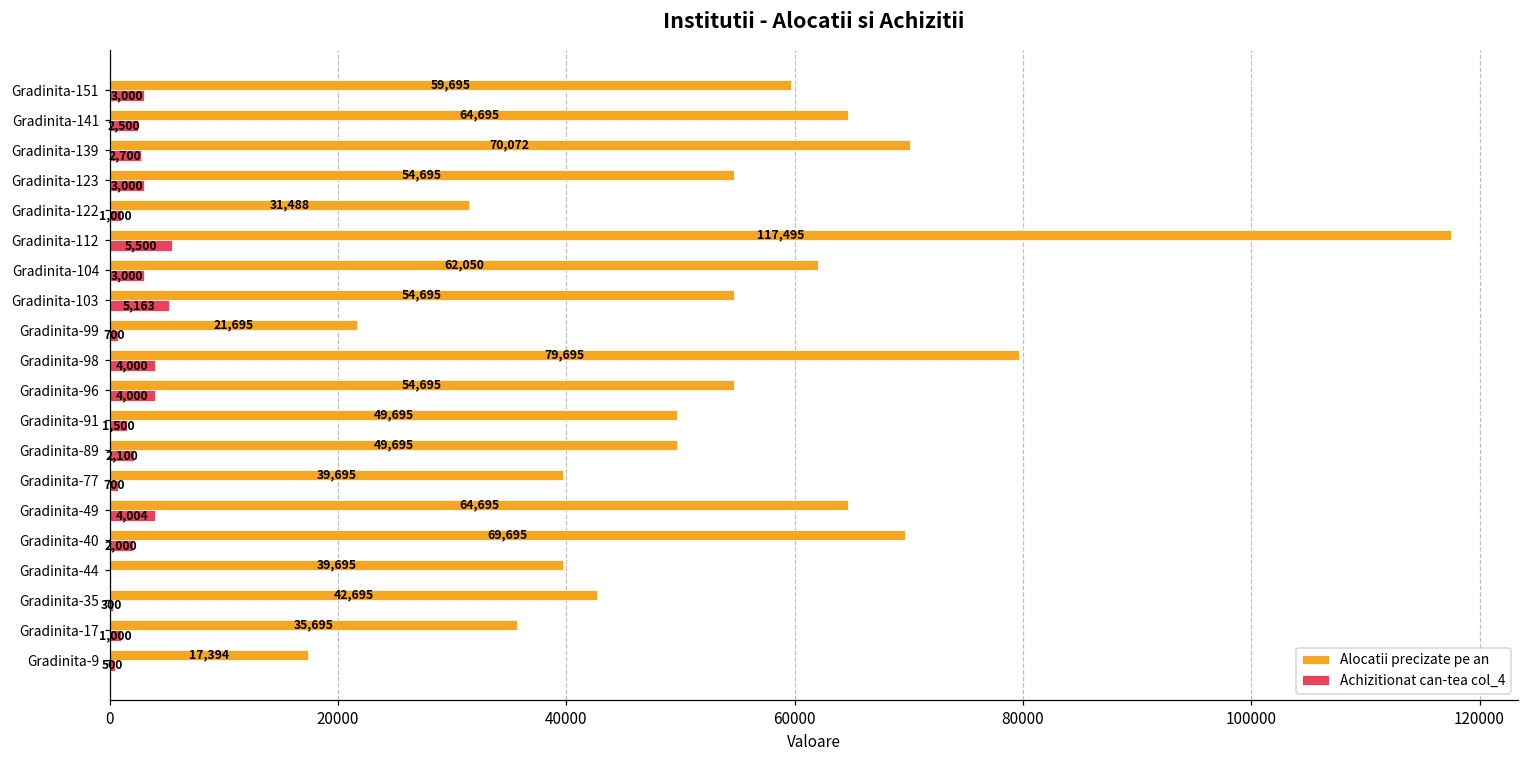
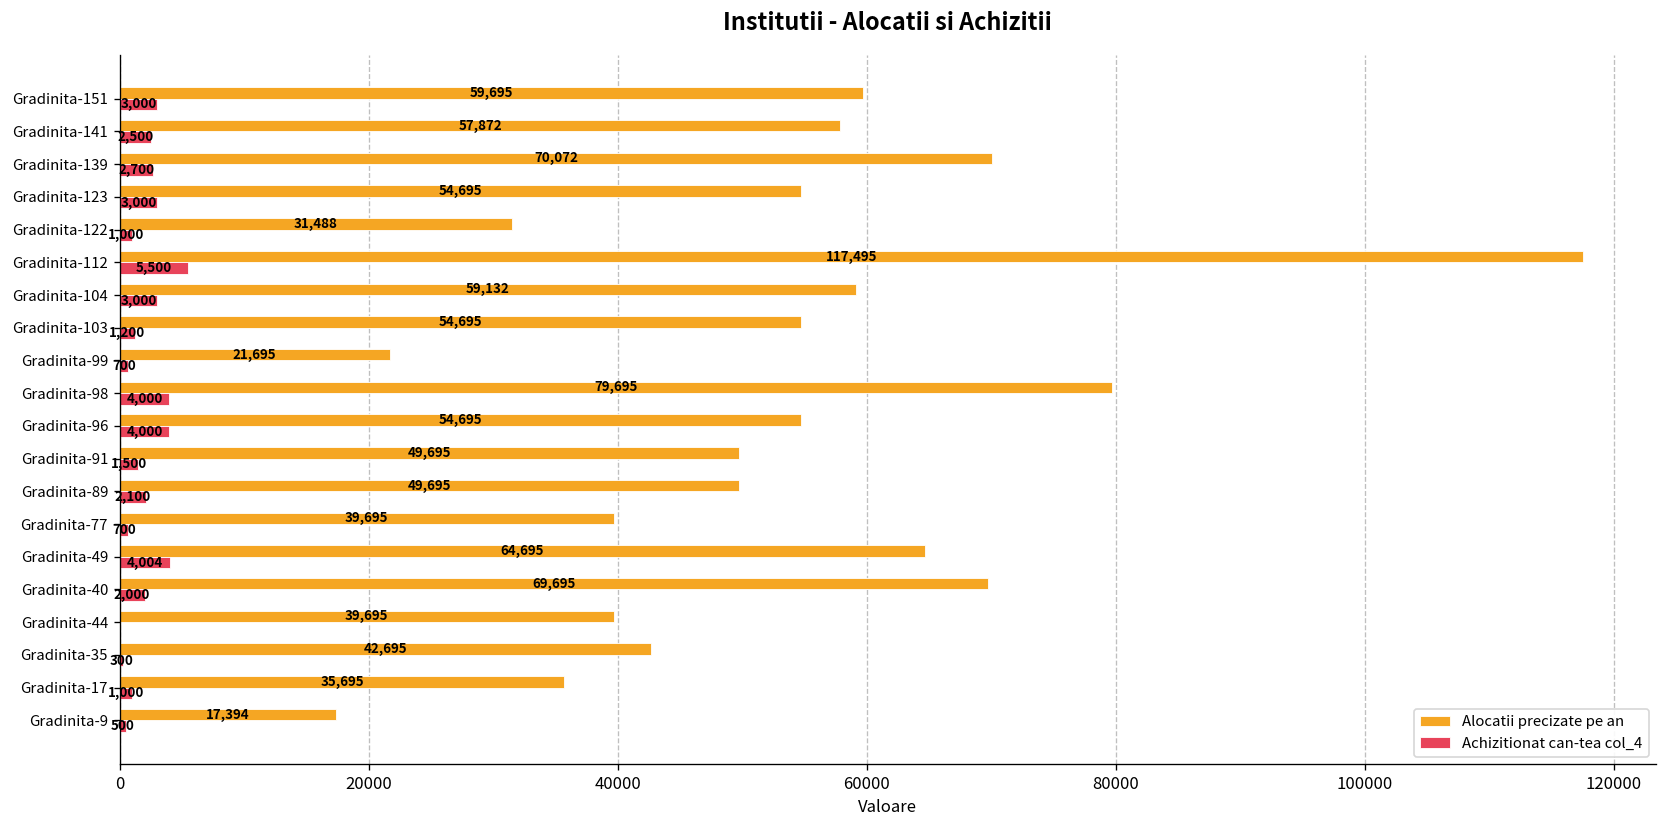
Alocatii precizate pe an, Gradinita-141: 64,695 -> 57,872
Alocatii precizate pe an, Gradinita-104: 62,050 -> 59,132
Achizitionat can-tea col_4, Gradinita-103: 5,163 -> 1,200
